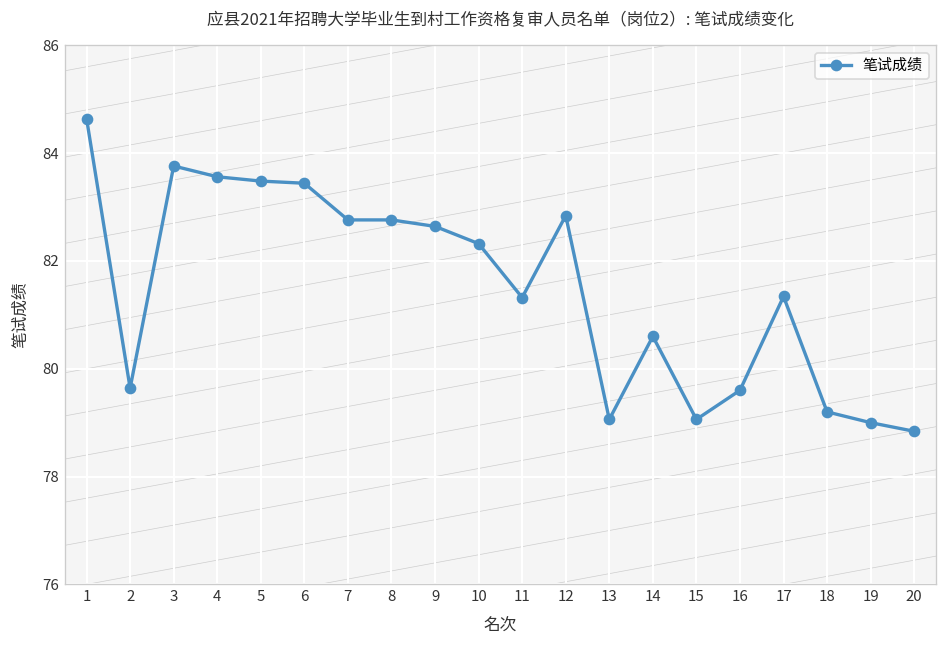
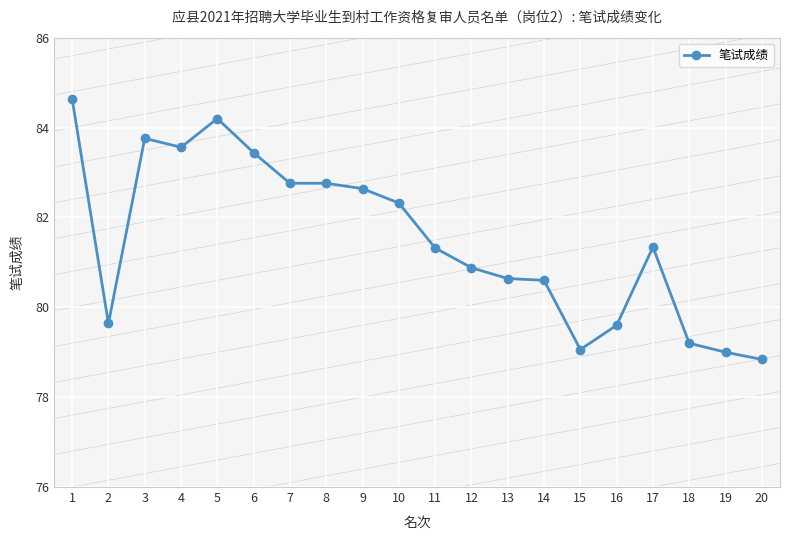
5: 83.5 -> 84.2
12: 82.8 -> 80.9
13: 79.1 -> 80.6
